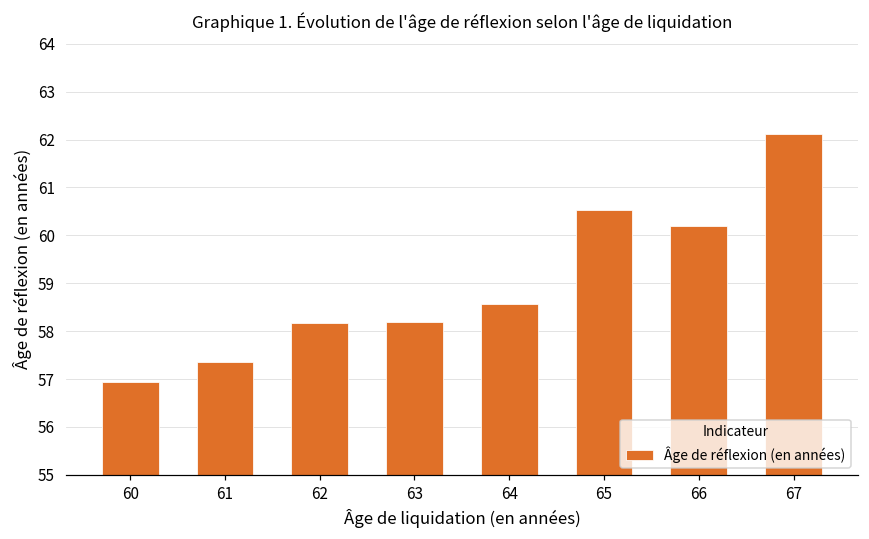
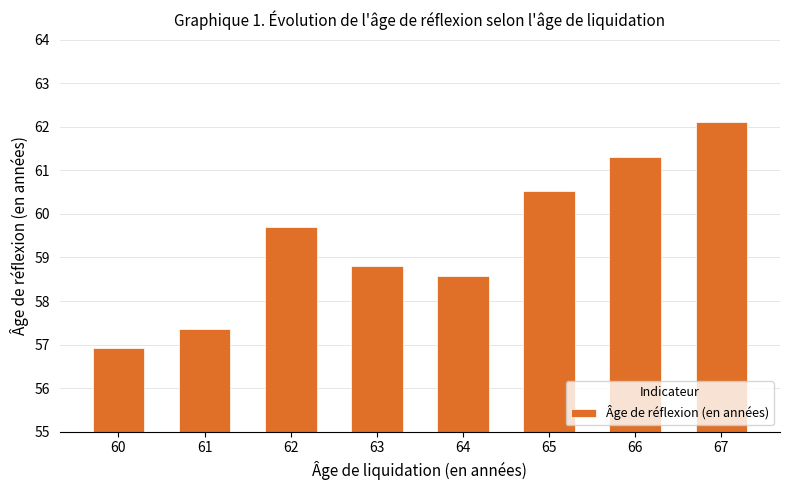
62: 58.2 -> 59.7
63: 58.2 -> 58.8
66: 60.2 -> 61.3
